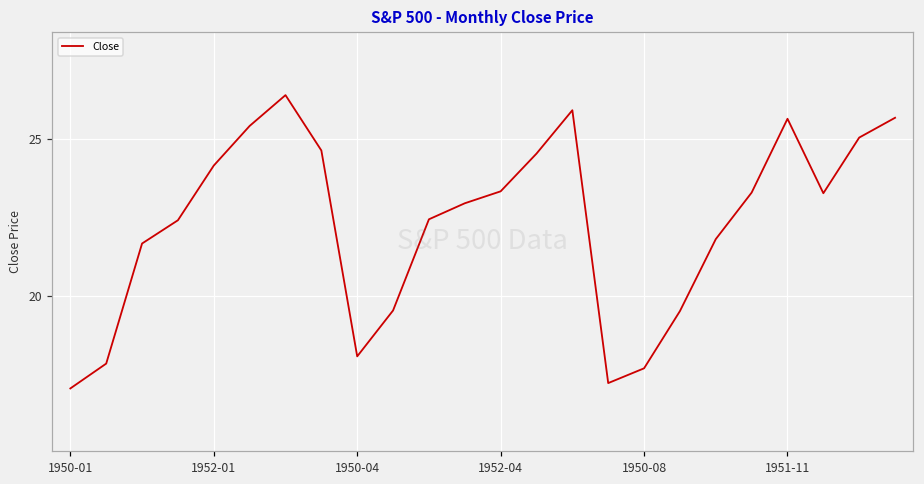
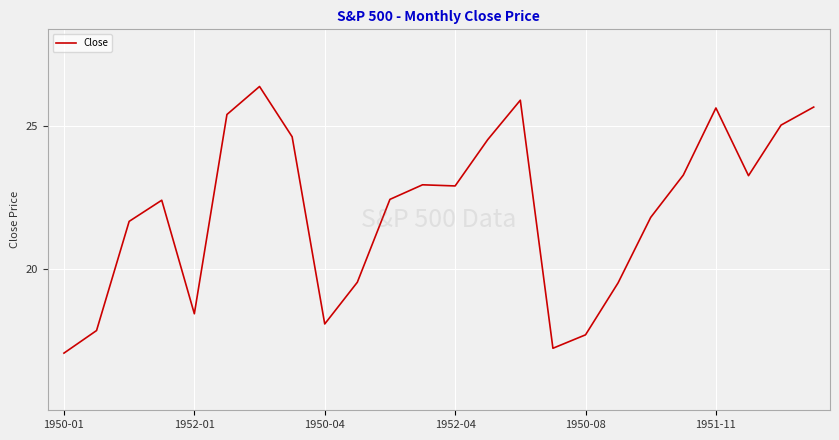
1952-01: 24.1 -> 18.4
1952-04: 23.3 -> 22.9
